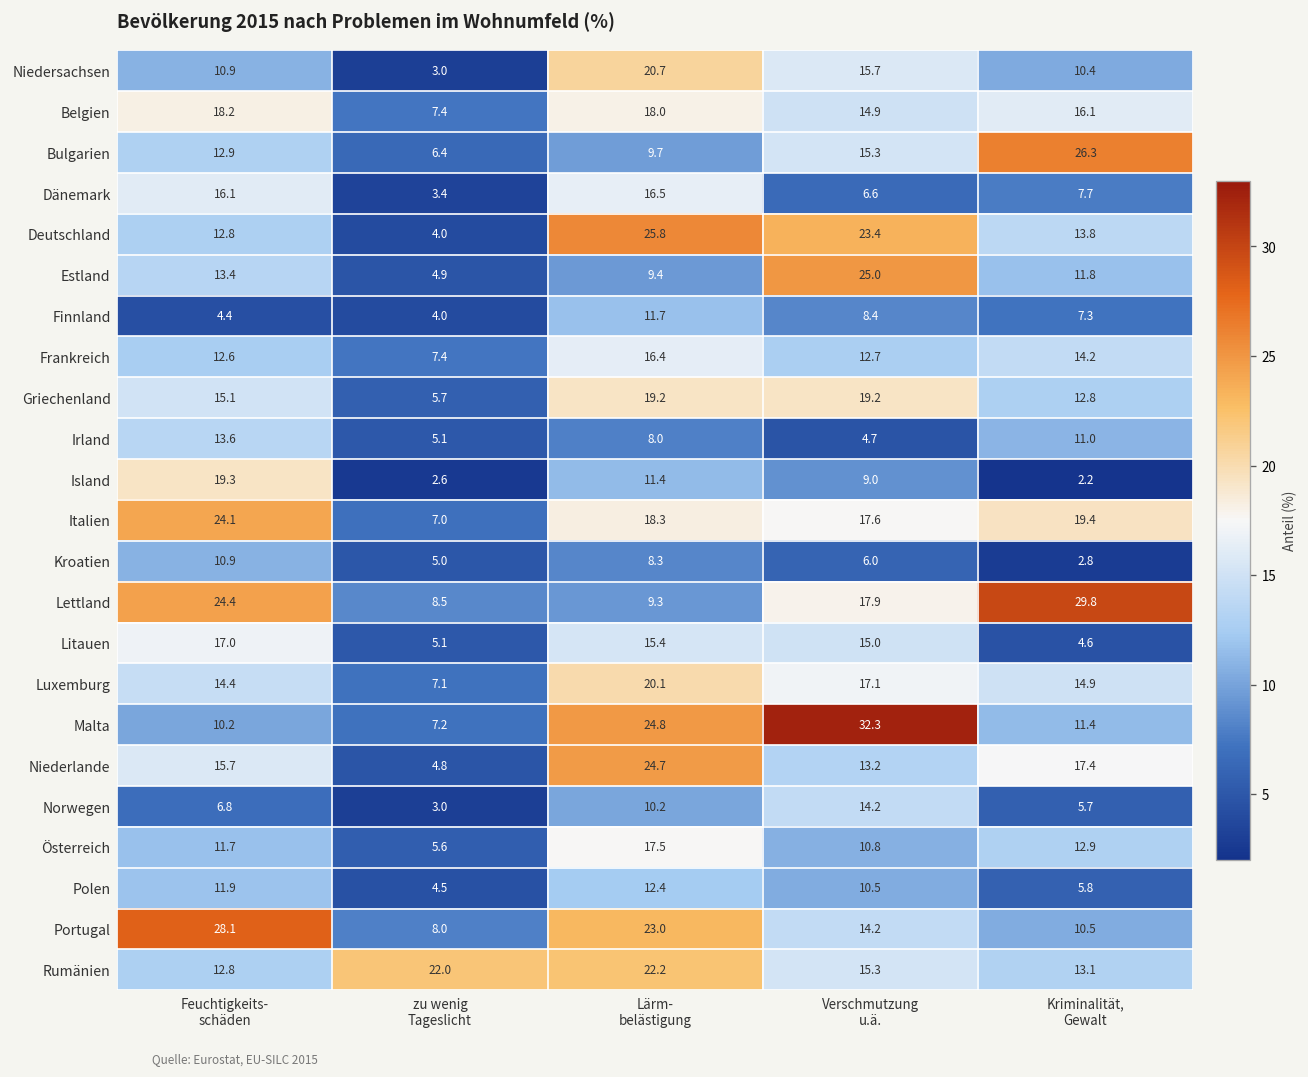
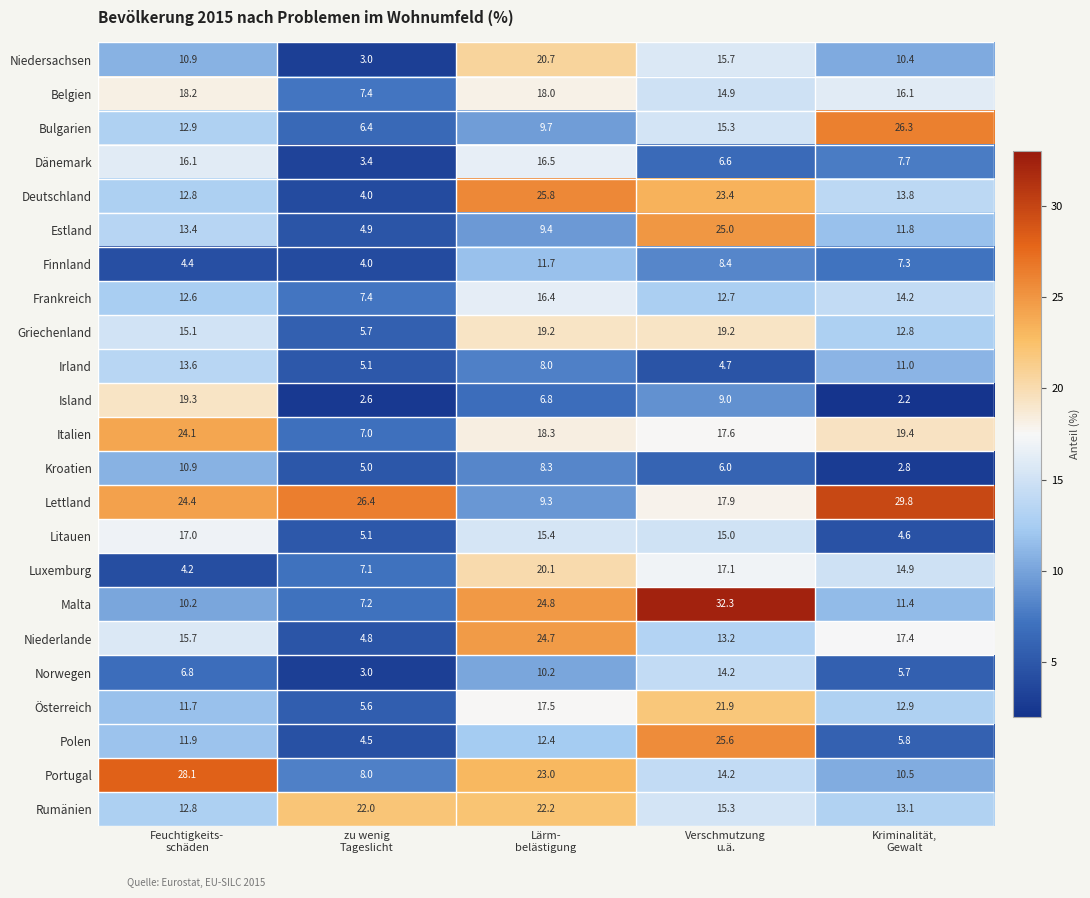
Island, Lärm- belästigung: 11.4 -> 6.8
Lettland, zu wenig Tageslicht: 8.5 -> 26.4
Luxemburg, Feuchtigkeits- schäden: 14.4 -> 4.2
Österreich, Verschmutzung u.ä.: 10.8 -> 21.9
Polen, Verschmutzung u.ä.: 10.5 -> 25.6
